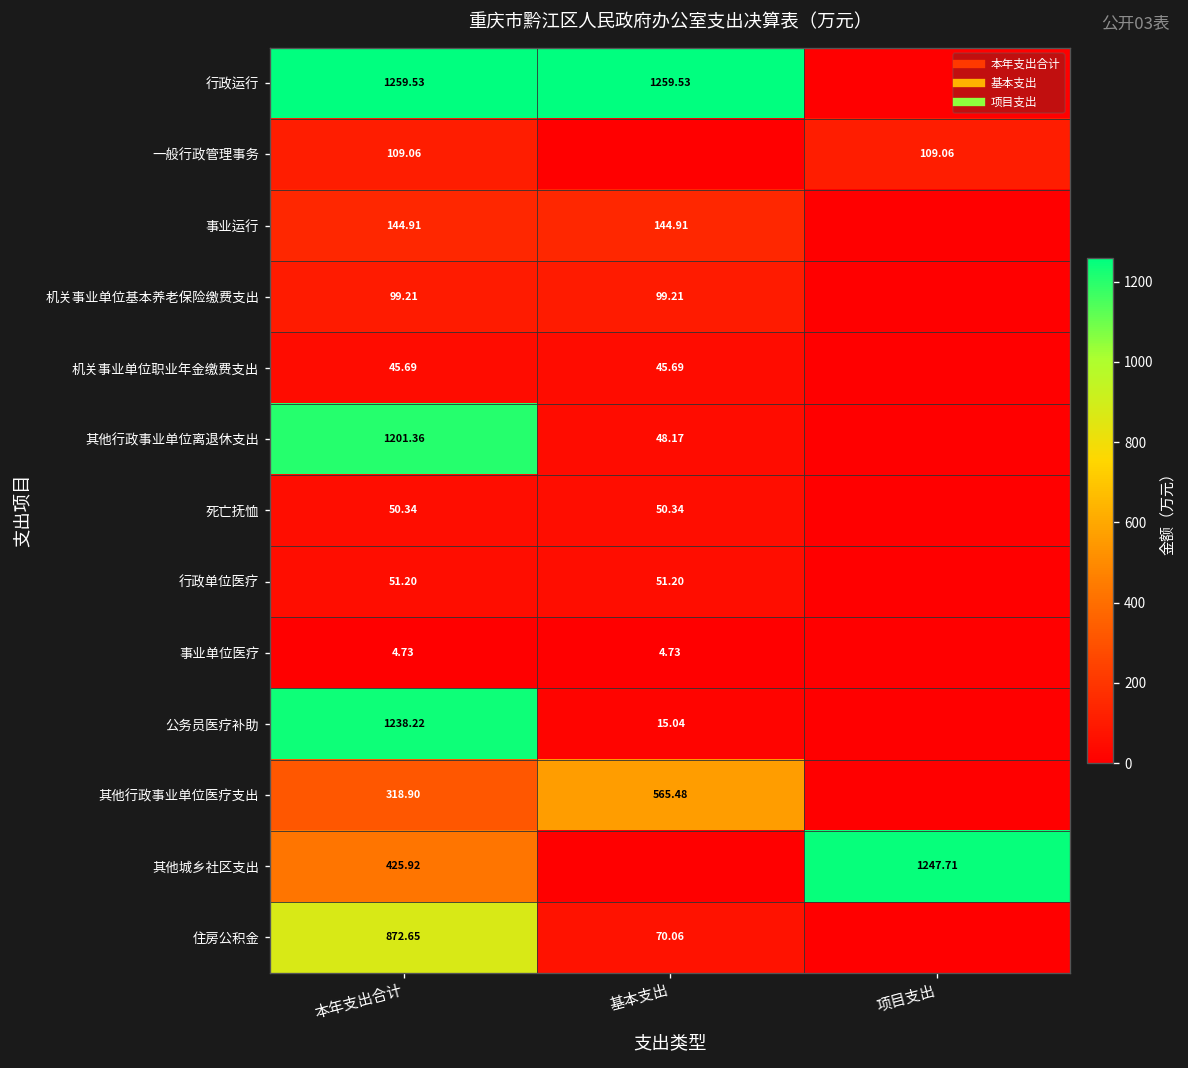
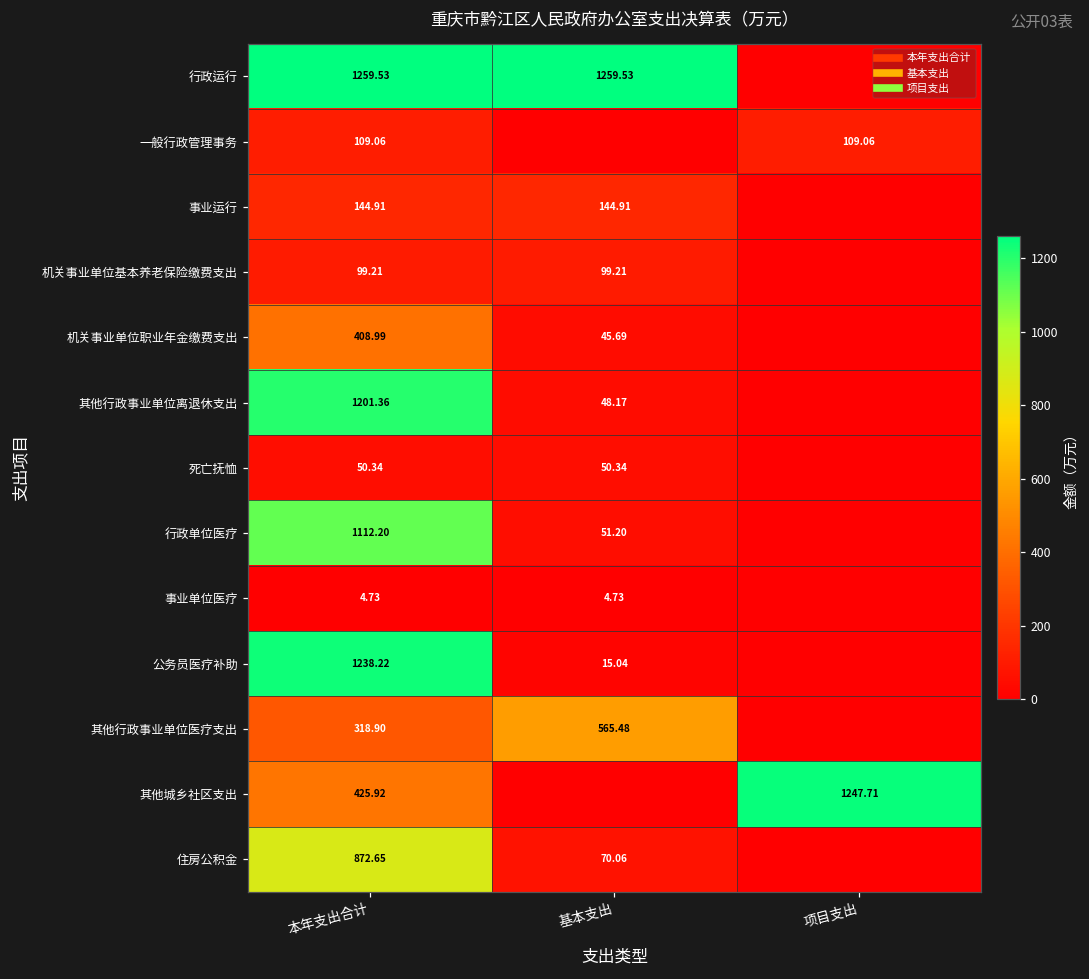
机关事业单位职业年金缴费支出, 本年支出合计: 45.69 -> 408.99
行政单位医疗, 本年支出合计: 51.20 -> 1112.20
